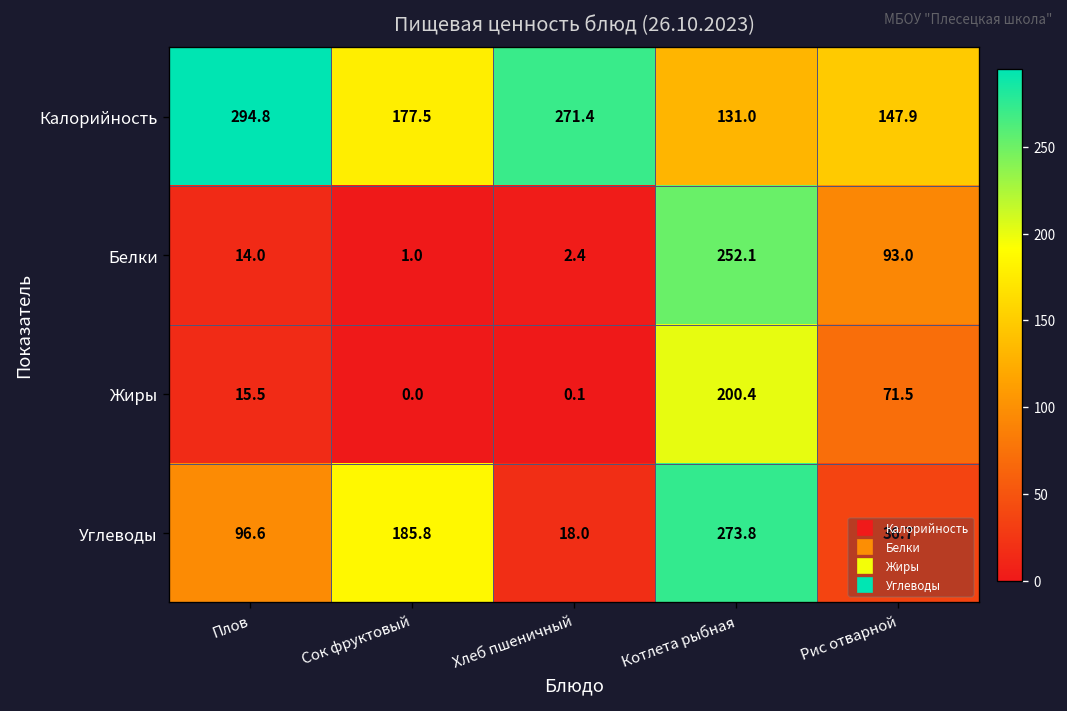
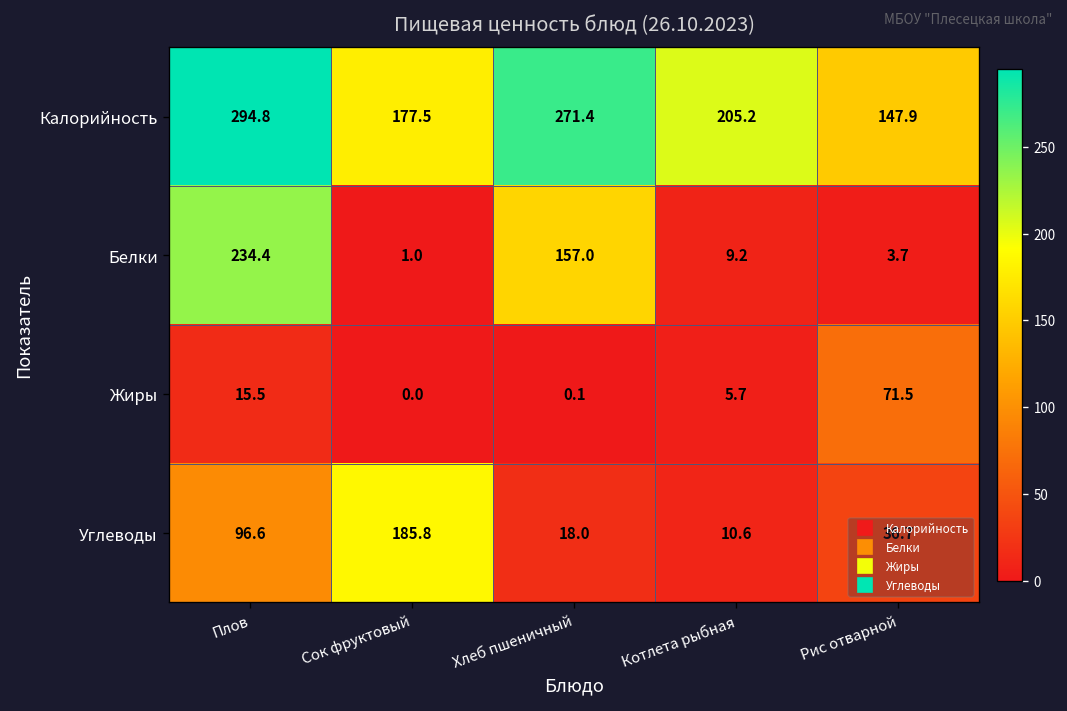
Калорийность, Котлета рыбная: 131.0 -> 205.2
Белки, Плов: 14.0 -> 234.4
Белки, Хлеб пшеничный: 2.4 -> 157.0
Белки, Котлета рыбная: 252.1 -> 9.2
Белки, Рис отварной: 93.0 -> 3.7
Жиры, Котлета рыбная: 200.4 -> 5.7
Углеводы, Котлета рыбная: 273.8 -> 10.6
